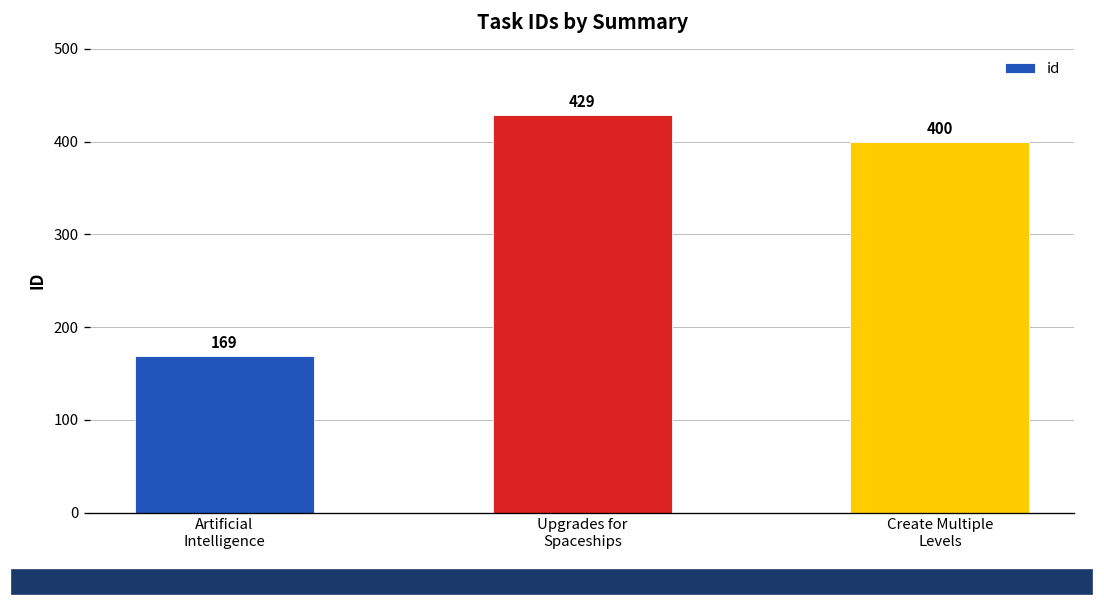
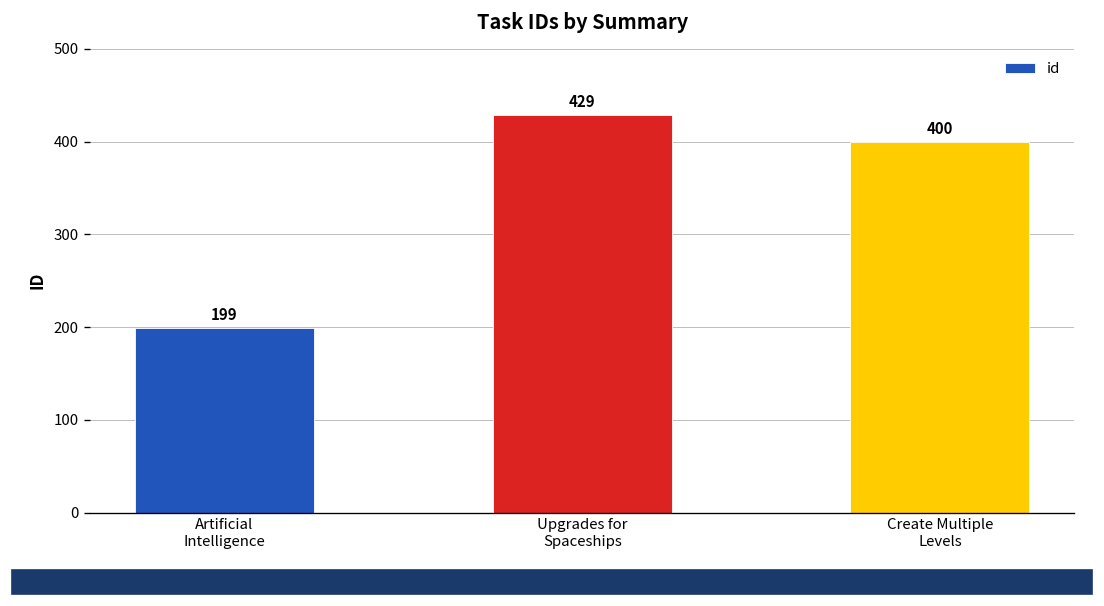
Artificial Intelligence: 169 -> 199
